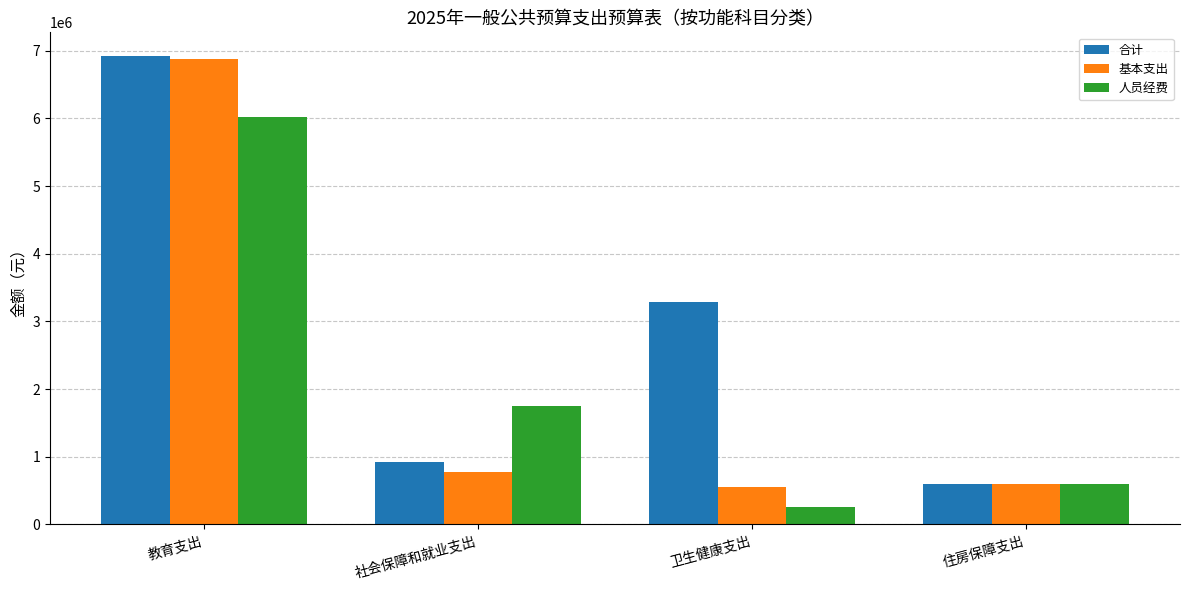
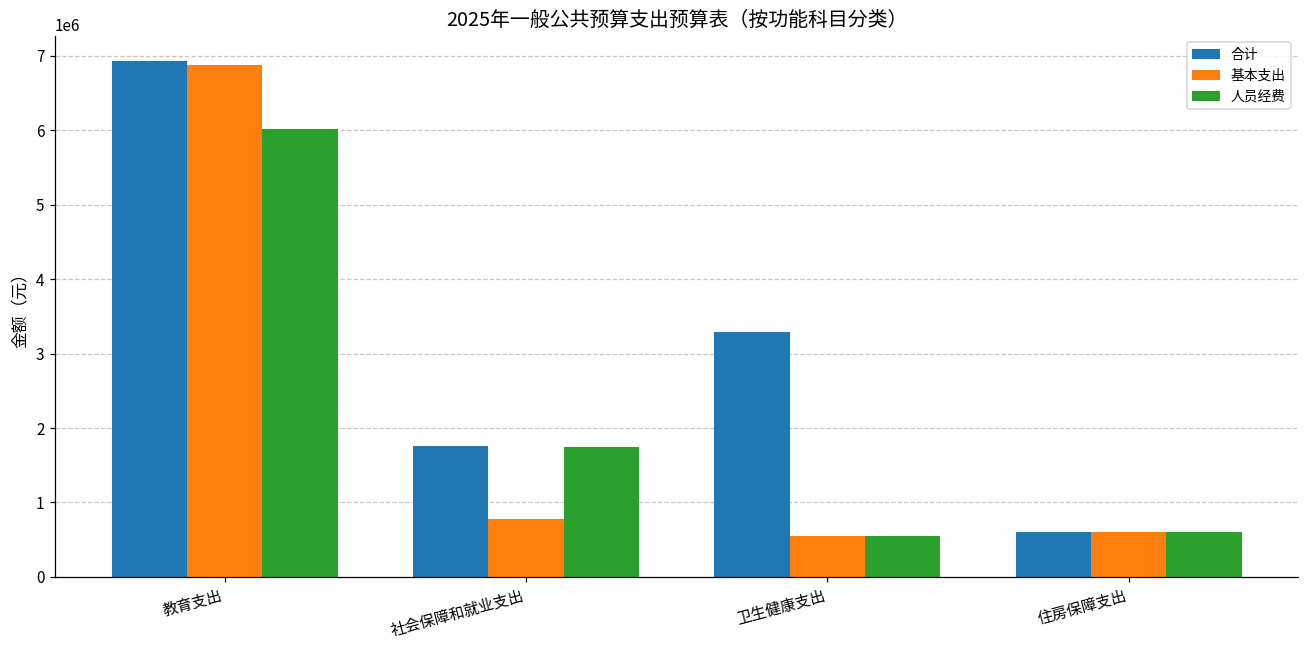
合计, 社会保障和就业支出: 900000 -> 1800000
人员经费, 卫生健康支出: 300000 -> 600000
